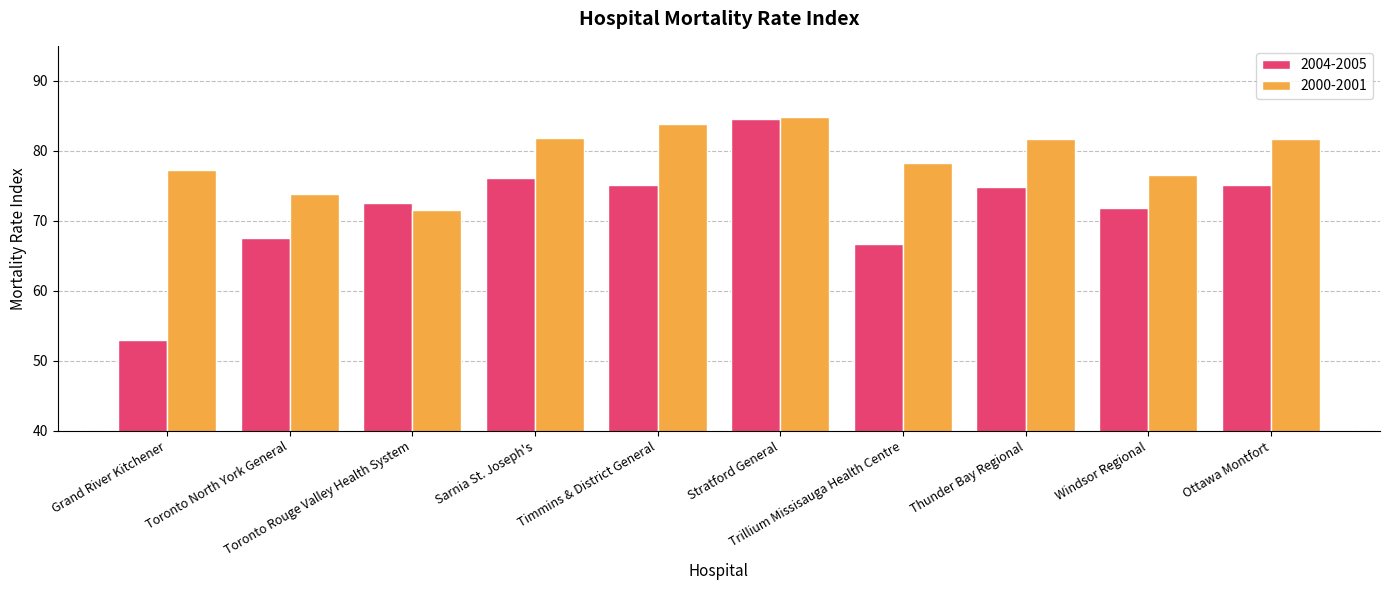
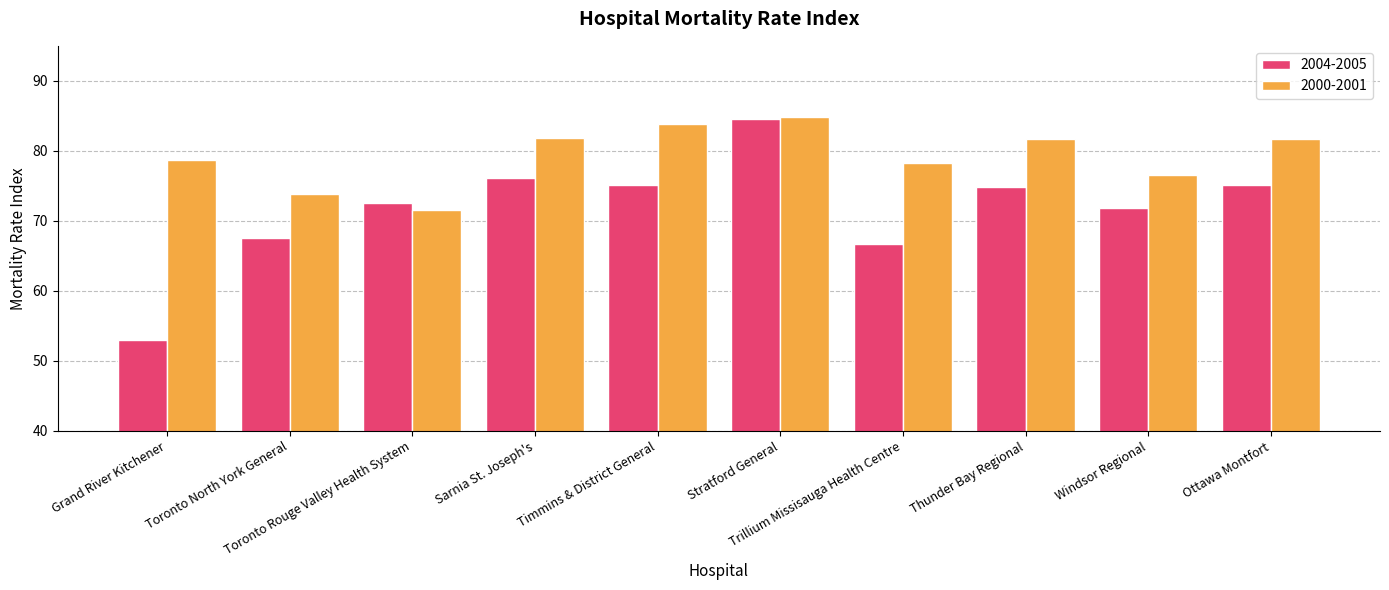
2000-2001, Grand River Kitchener: 77 -> 79
